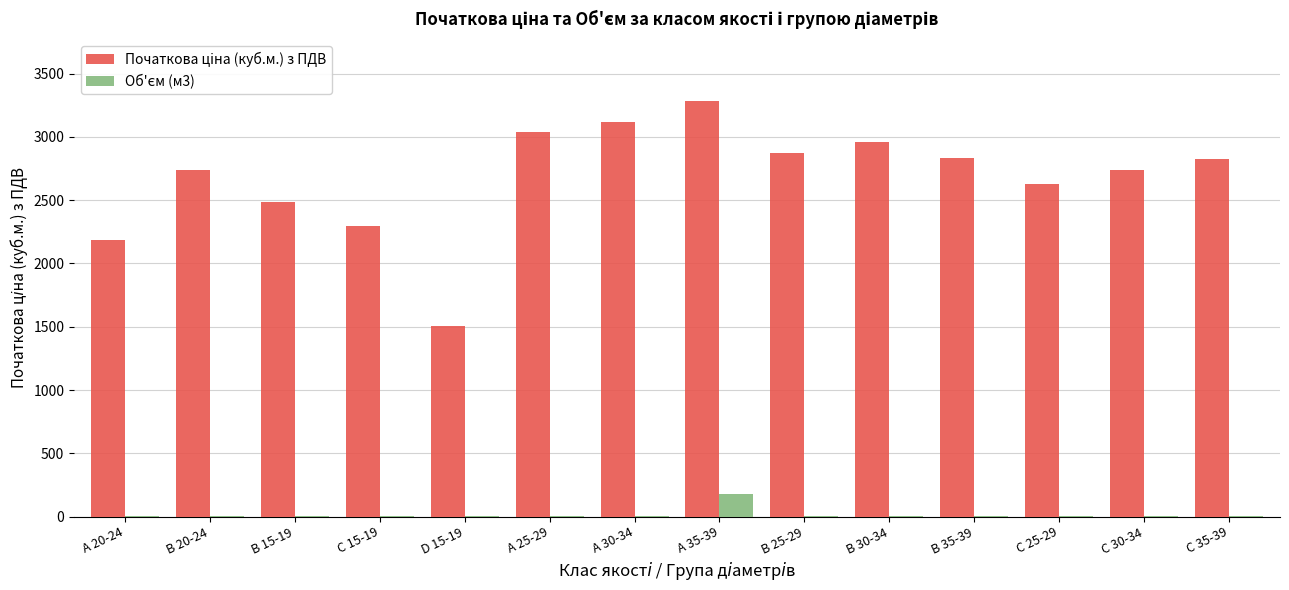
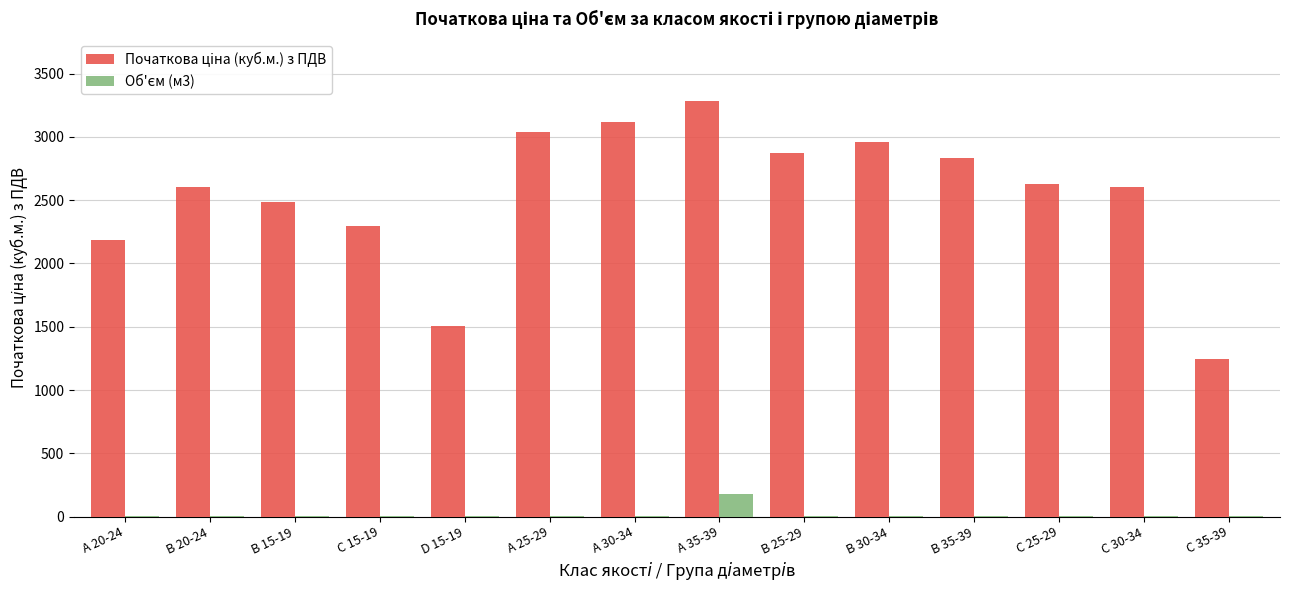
Початкова ціна (куб.м.) з ПДВ, B 20-24: 2740 -> 2600
Початкова ціна (куб.м.) з ПДВ, C 30-34: 2740 -> 2610
Початкова ціна (куб.м.) з ПДВ, C 35-39: 2830 -> 1250
